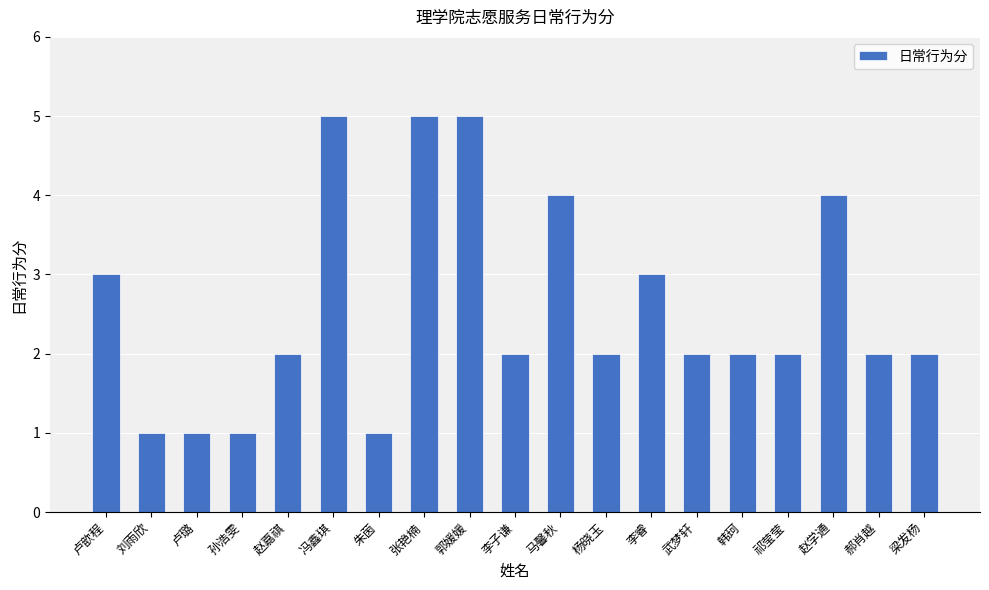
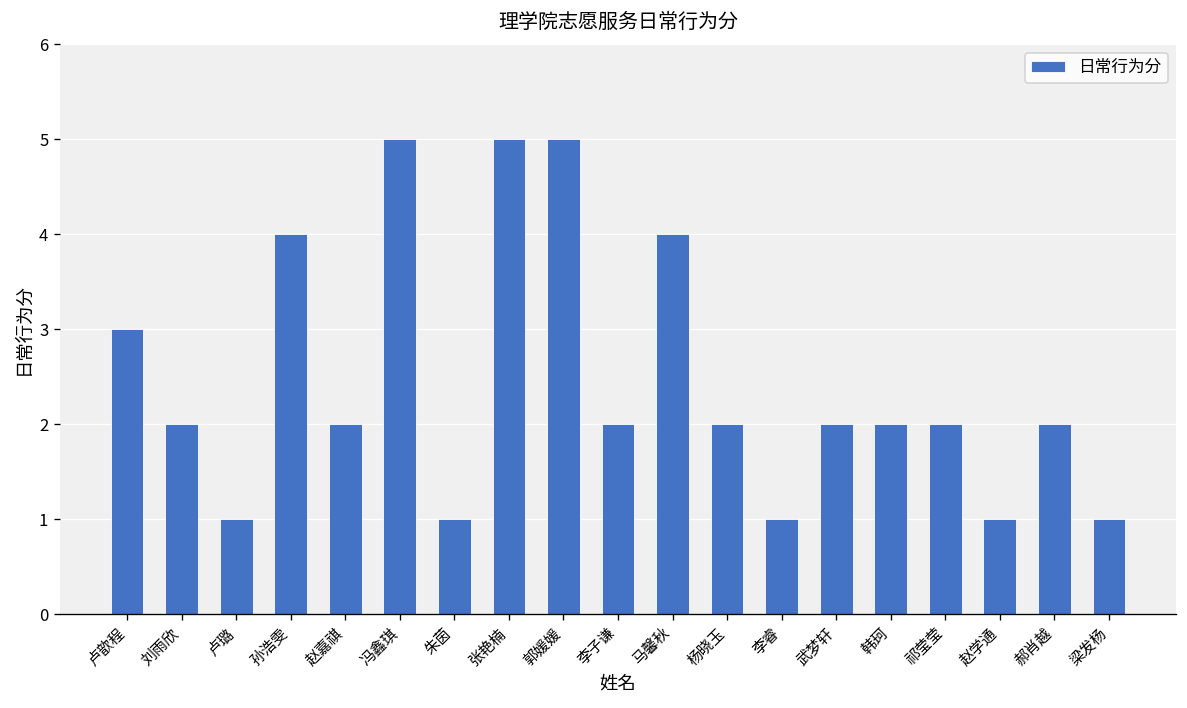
刘雨欣: 1 -> 2
孙浩雯: 1 -> 4
李睿: 3 -> 1
赵学通: 4 -> 1
梁发杨: 2 -> 1
